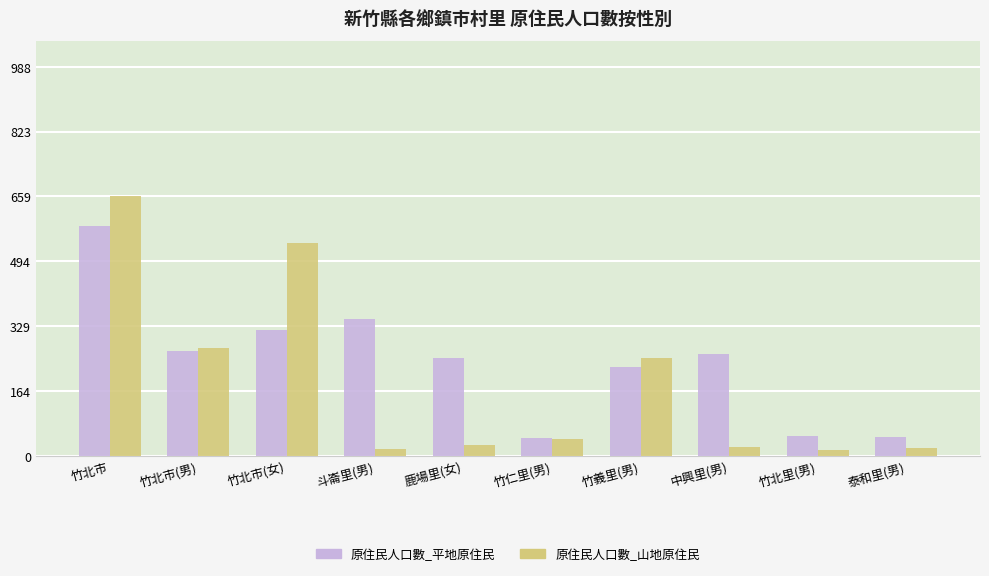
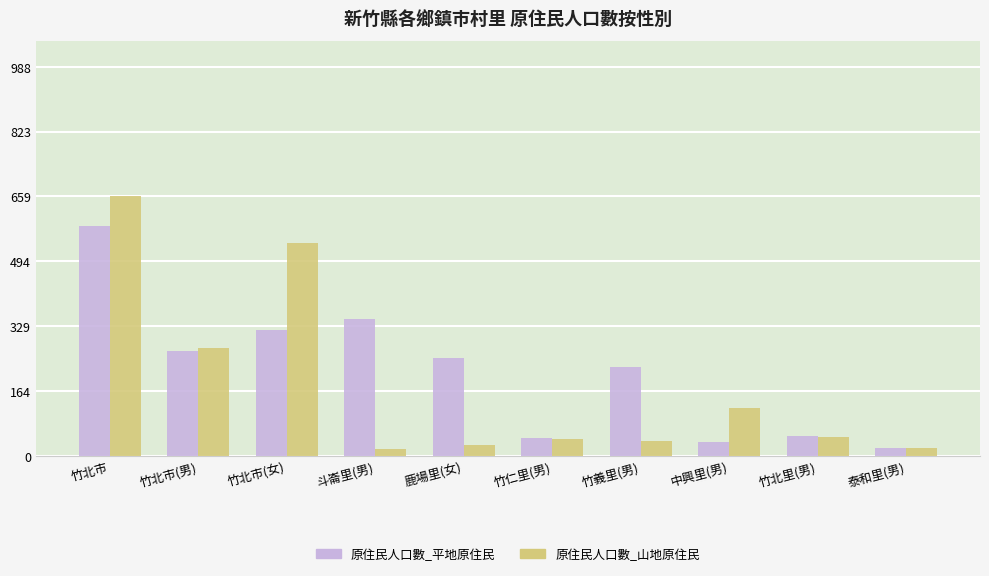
原住民人口數_山地原住民, 竹義里(男): 250 -> 40
原住民人口數_平地原住民, 中興里(男): 260 -> 40
原住民人口數_山地原住民, 中興里(男): 20 -> 120
原住民人口數_山地原住民, 竹北里(男): 20 -> 50
原住民人口數_平地原住民, 泰和里(男): 50 -> 20
